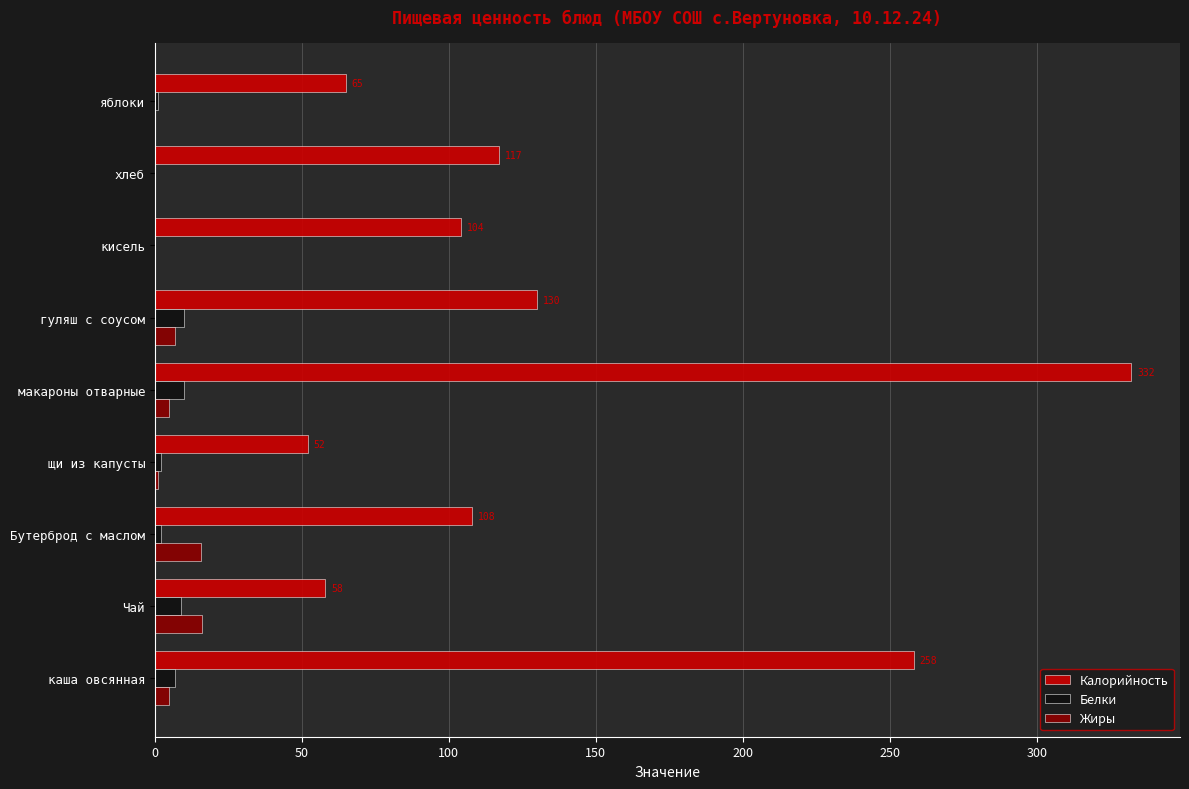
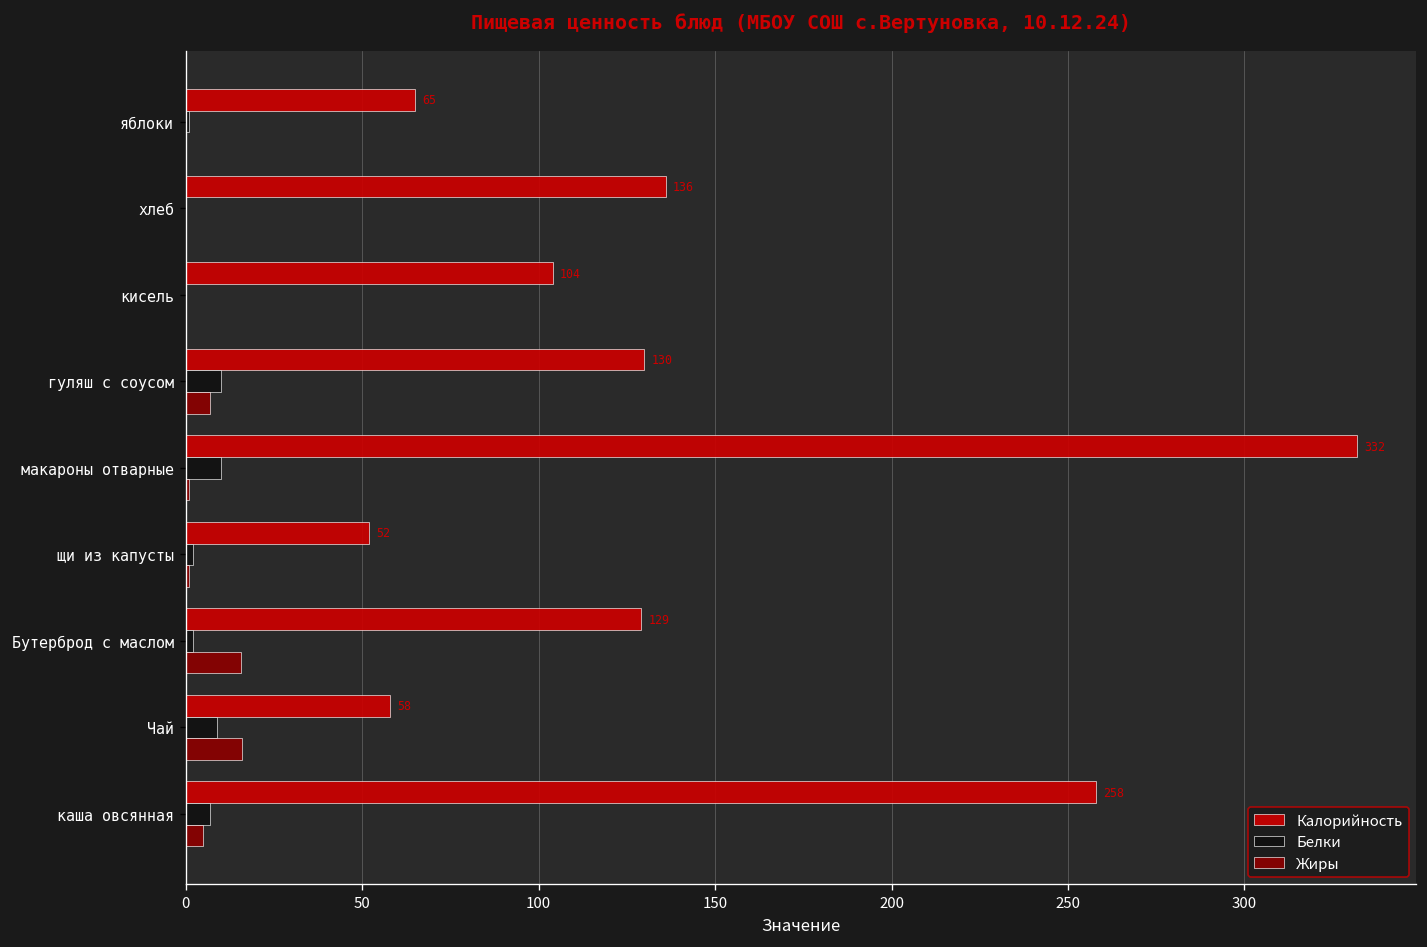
Калорийность, хлеб: 117 -> 136
Жиры, макароны отварные: 5 -> 1
Калорийность, Бутерброд с маслом: 108 -> 129
